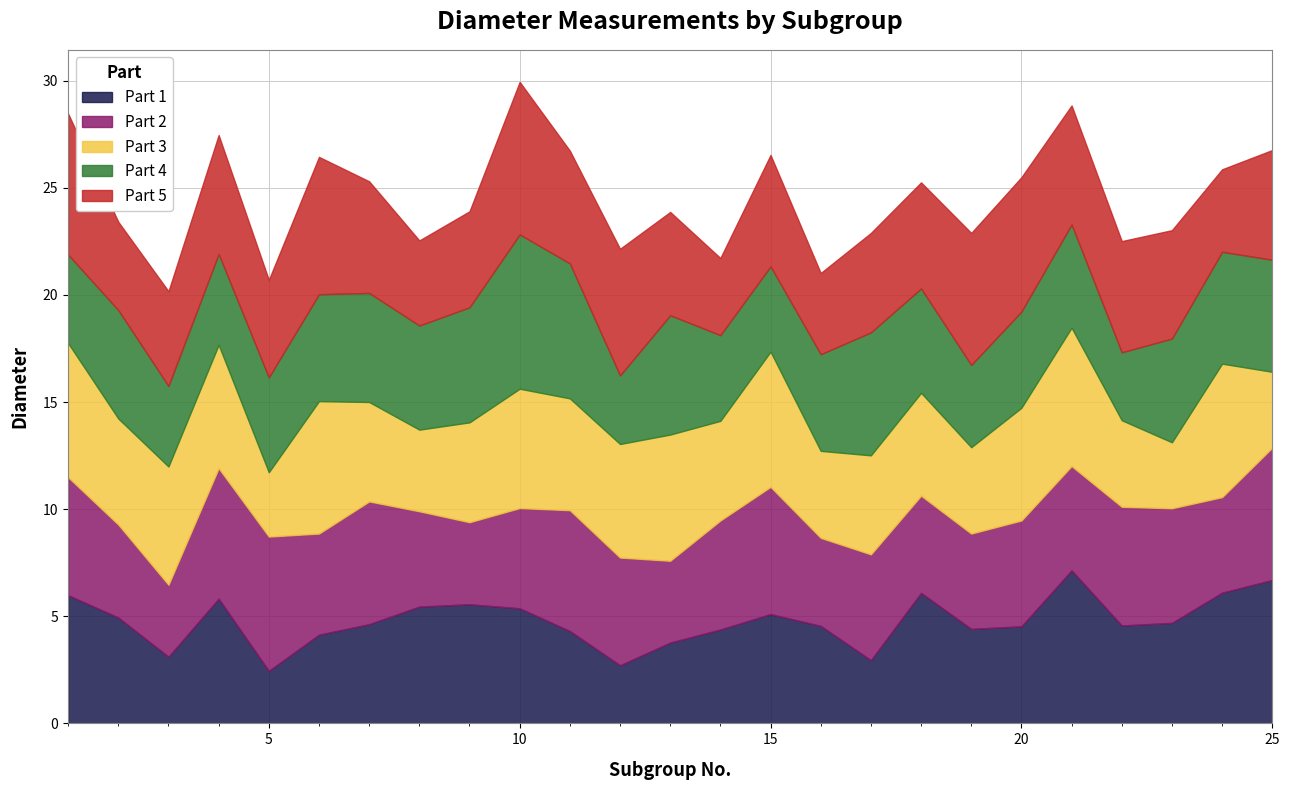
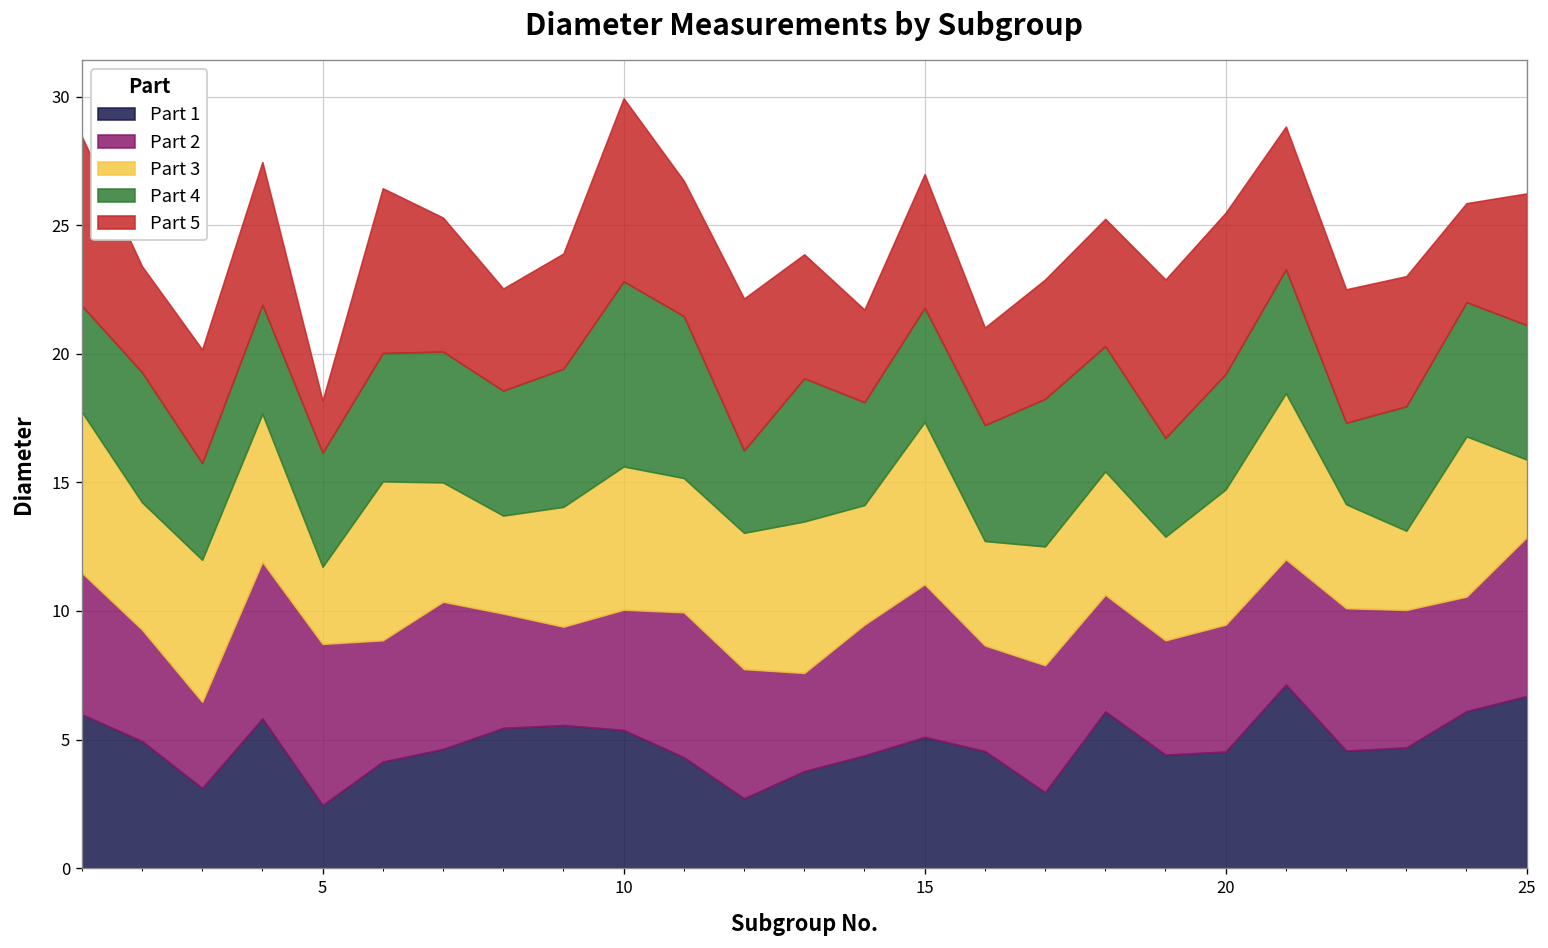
Part 5, 5: 4.6 -> 2.0
Part 4, 15: 4.0 -> 4.4
Part 3, 25: 3.5 -> 3.0
